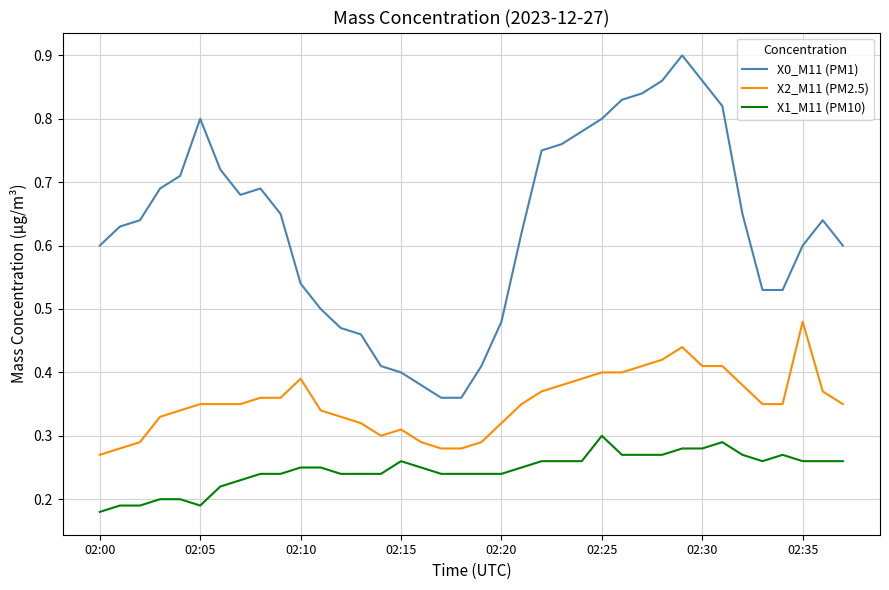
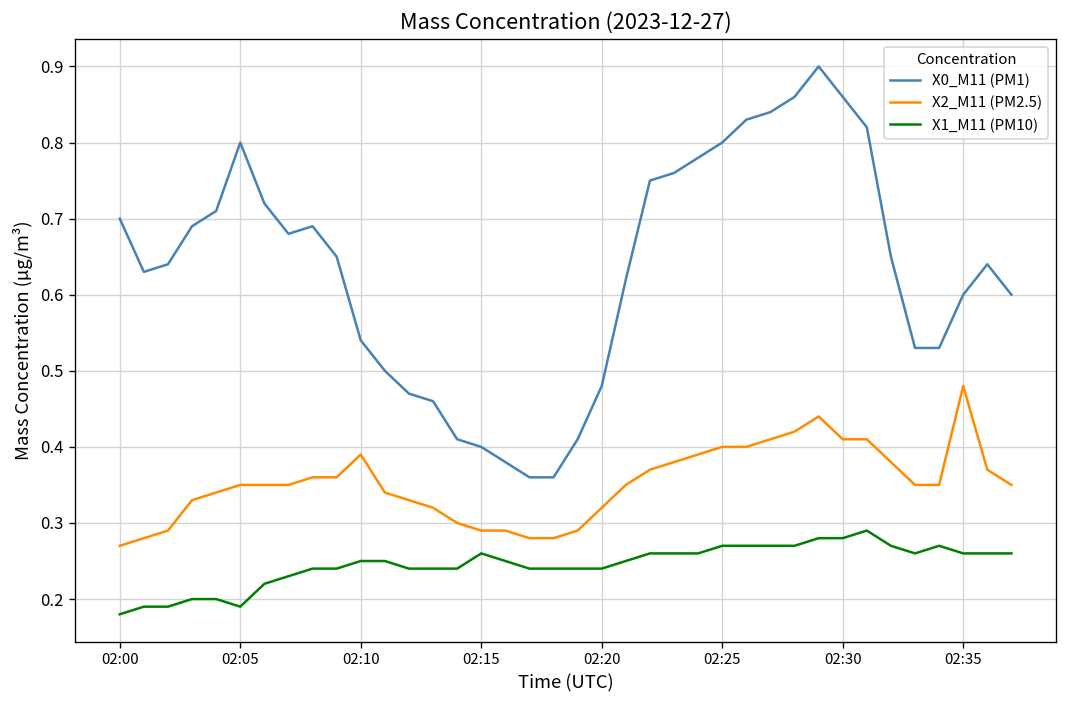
X0_M11 (PM1), 02:00: 0.6 -> 0.7
X2_M11 (PM2.5), 02:15: 0.31 -> 0.29
X1_M11 (PM10), 02:25: 0.30 -> 0.27
